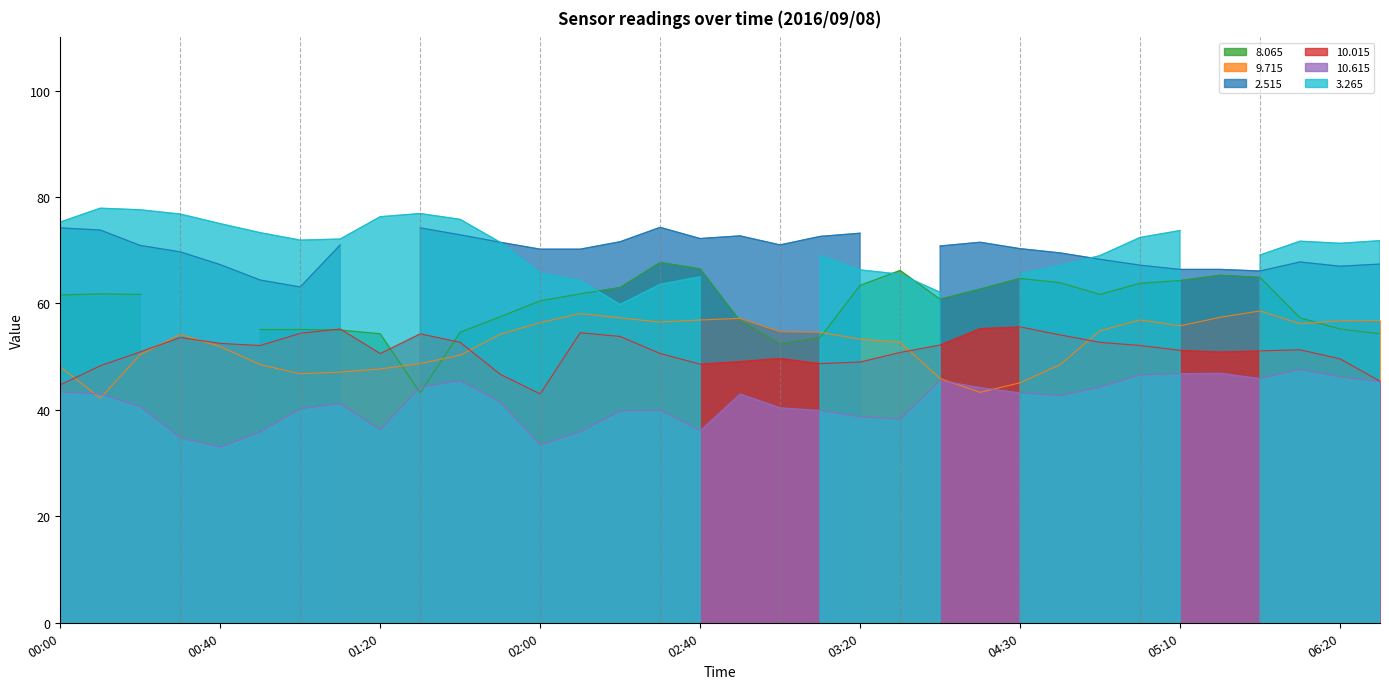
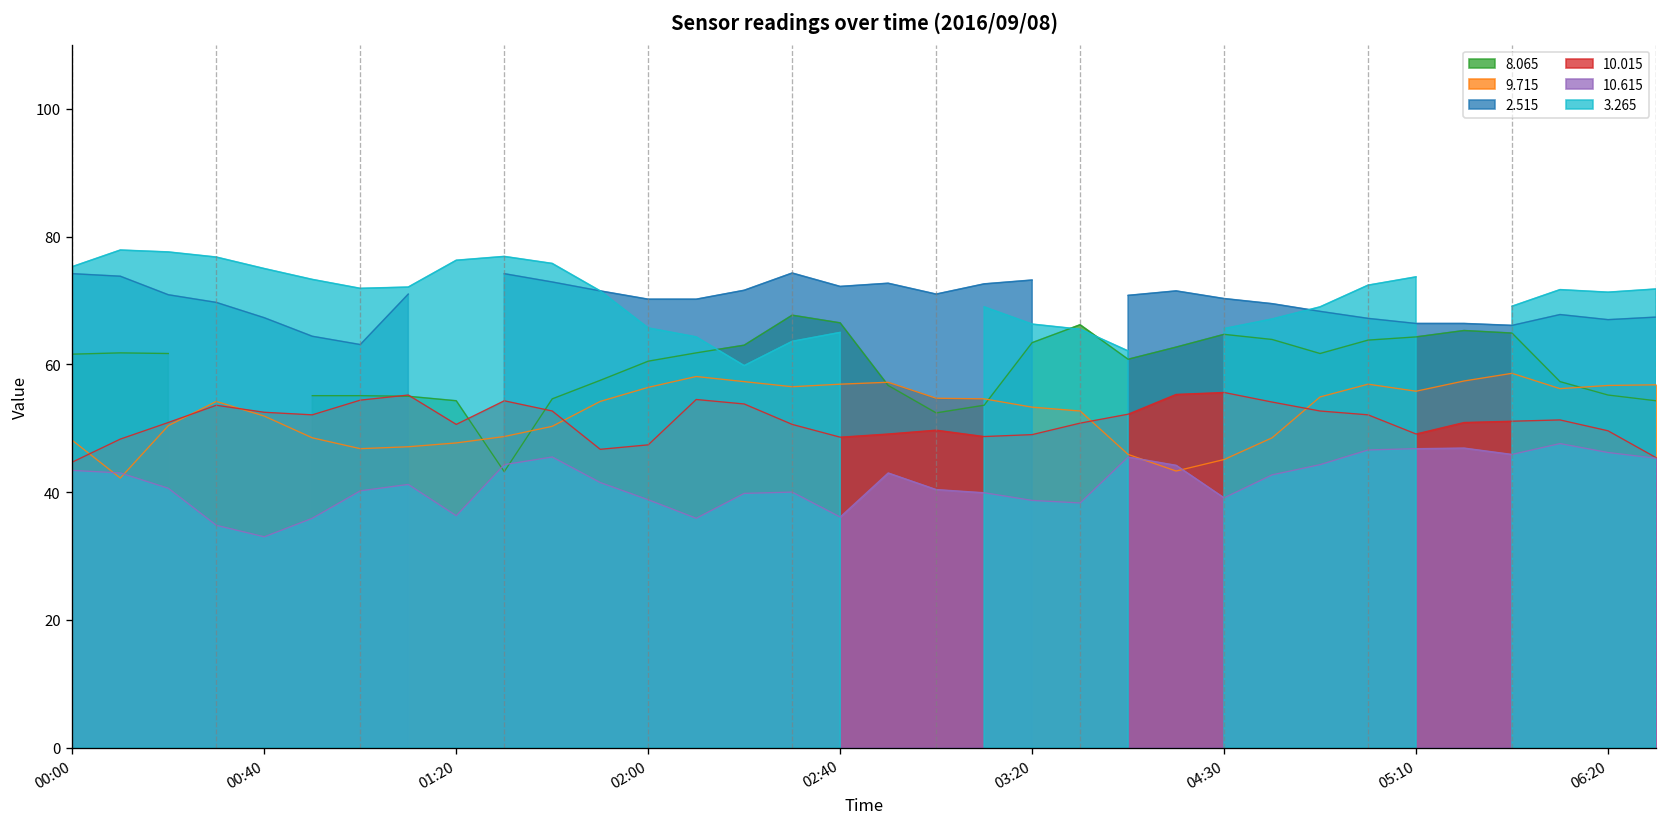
10.015, 02:00: 43 -> 47
10.615, 02:00: 33 -> 39
10.615, 04:30: 43 -> 39
10.015, 05:10: 51 -> 49
